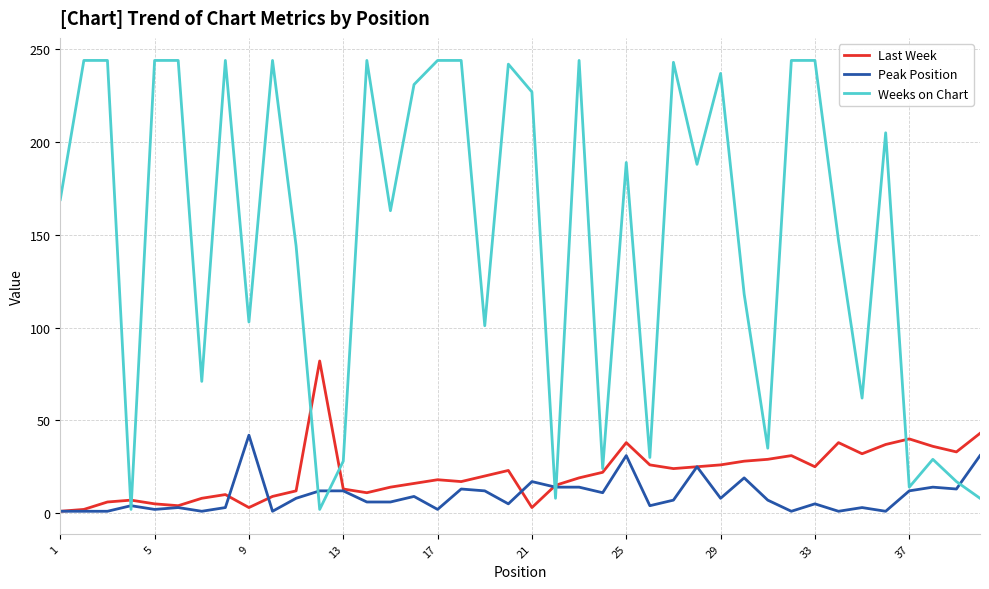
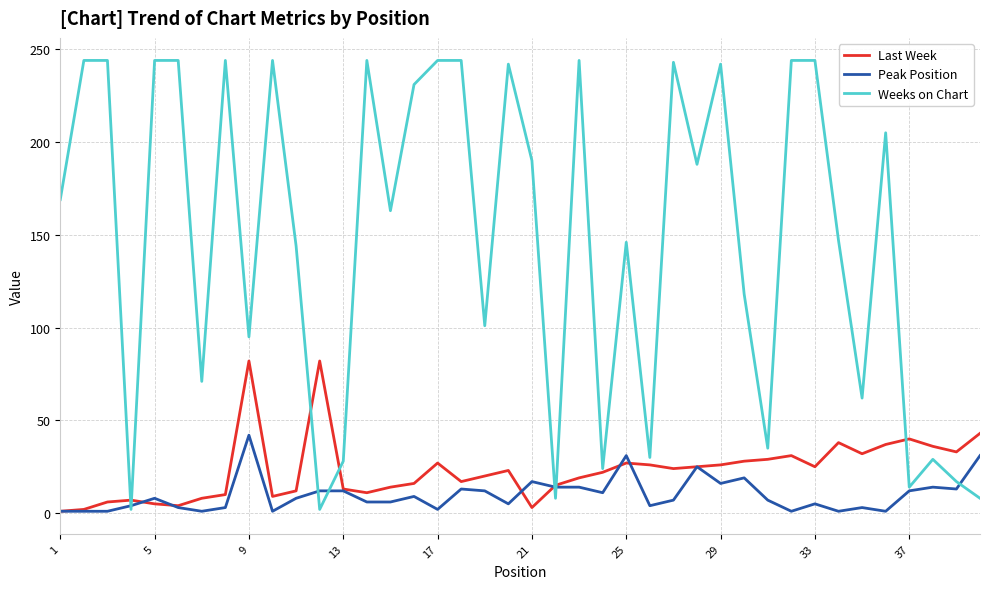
Peak Position, 5: 2 -> 8
Last Week, 9: 3 -> 82
Weeks on Chart, 9: 103 -> 95
Last Week, 17: 18 -> 27
Weeks on Chart, 21: 227 -> 190
Last Week, 25: 38 -> 27
Weeks on Chart, 25: 189 -> 146
Peak Position, 29: 8 -> 16
Weeks on Chart, 29: 237 -> 242
